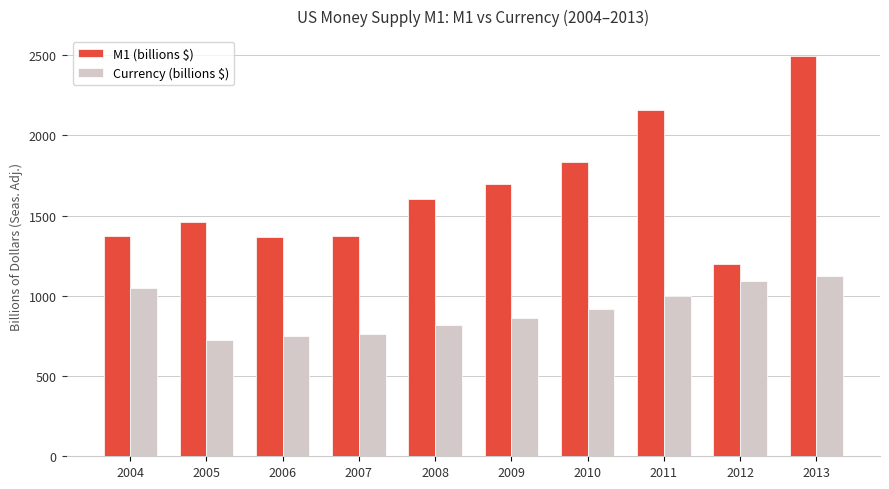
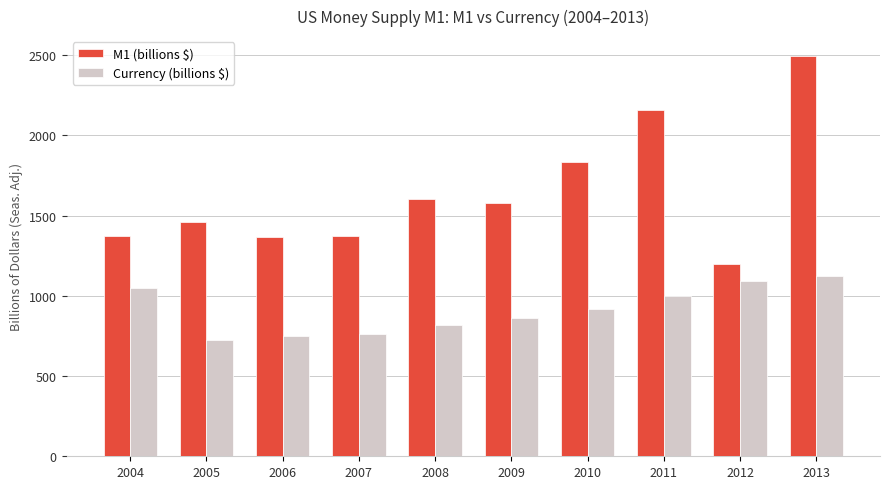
M1 (billions $), 2009: 1700 -> 1580
